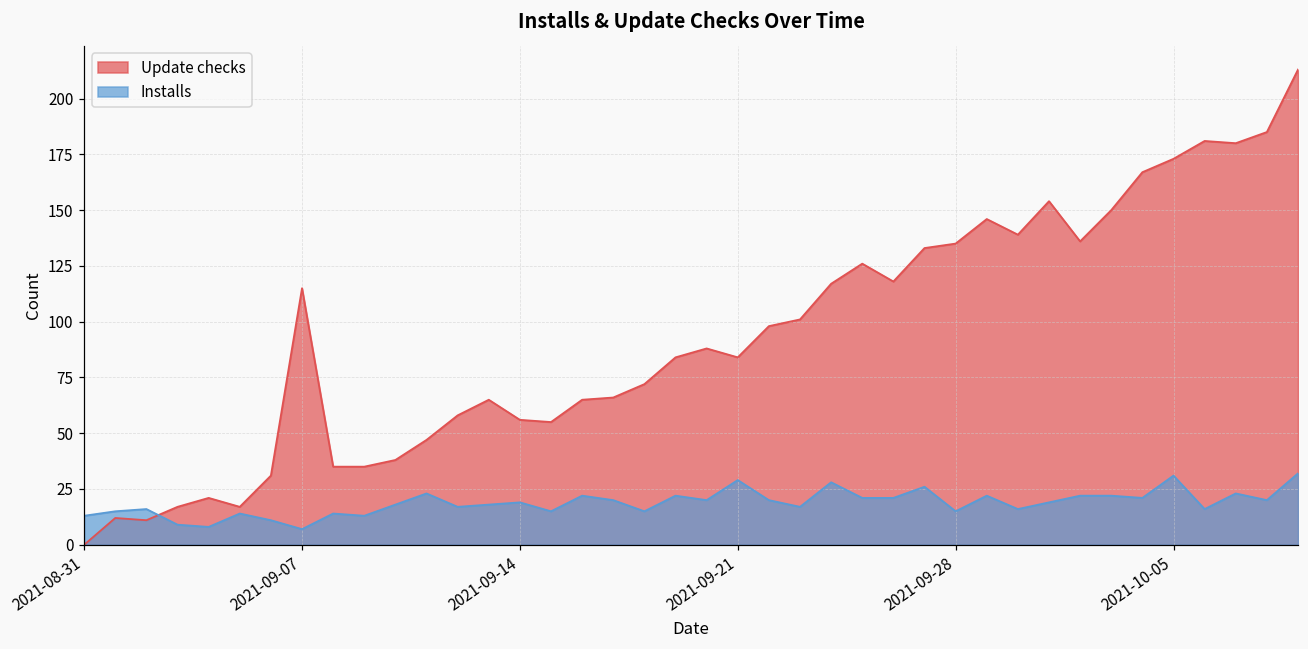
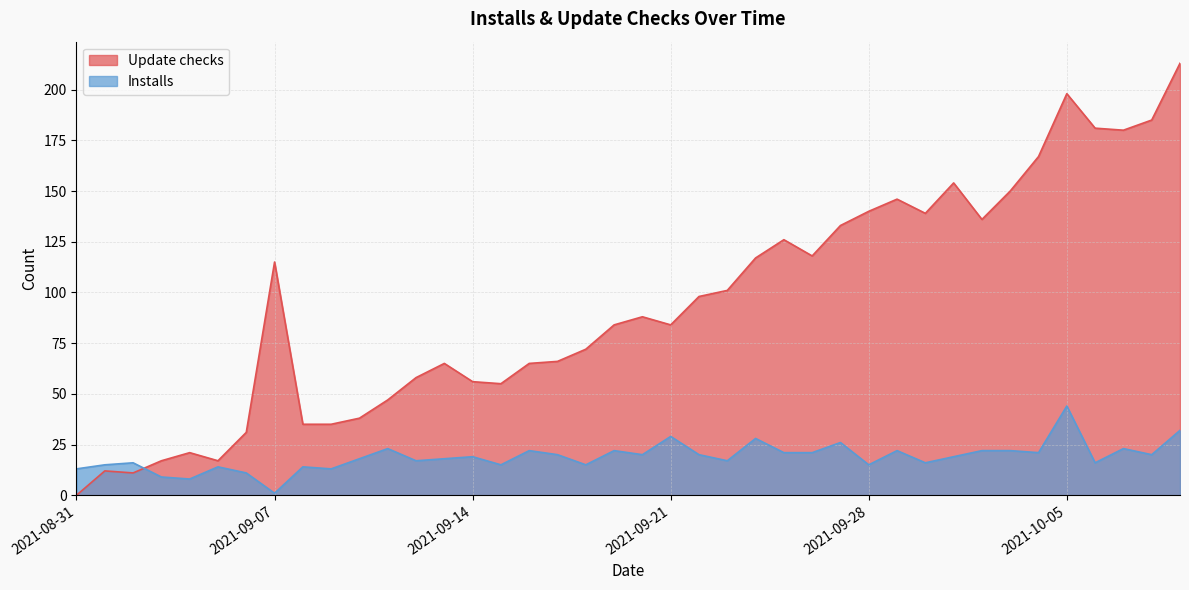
Installs, 2021-09-07: 7 -> 1
Update checks, 2021-09-28: 135 -> 140
Update checks, 2021-10-05: 173 -> 198
Installs, 2021-10-05: 31 -> 44
